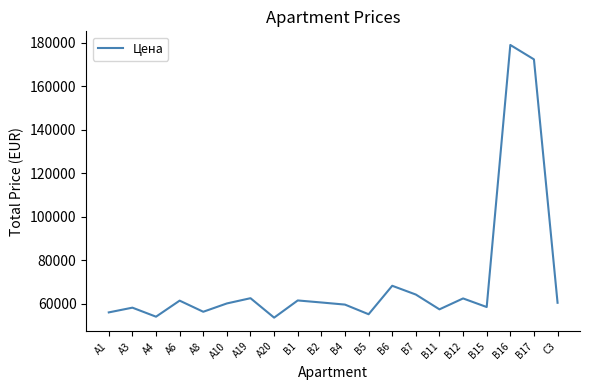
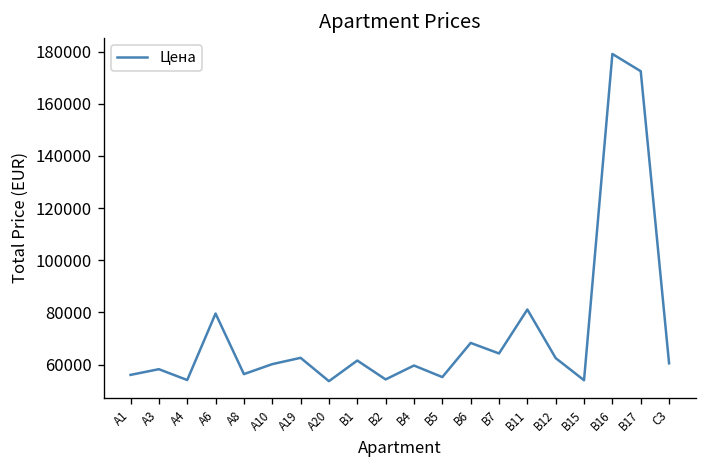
A6: 61000 -> 80000
B2: 61000 -> 54000
B11: 57000 -> 81000
B15: 59000 -> 54000
